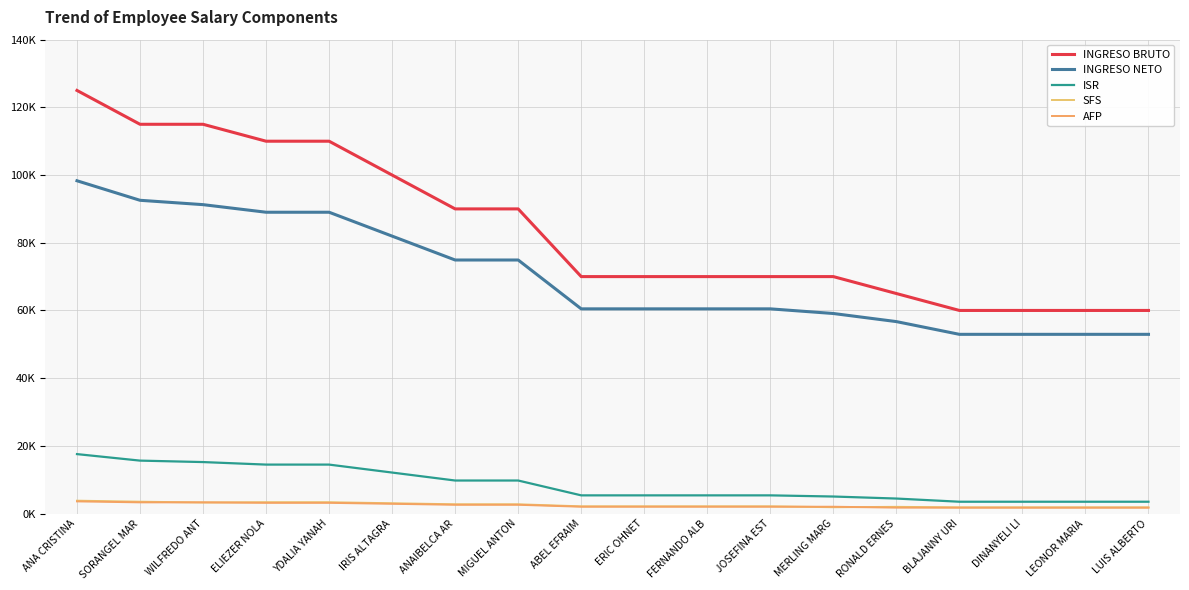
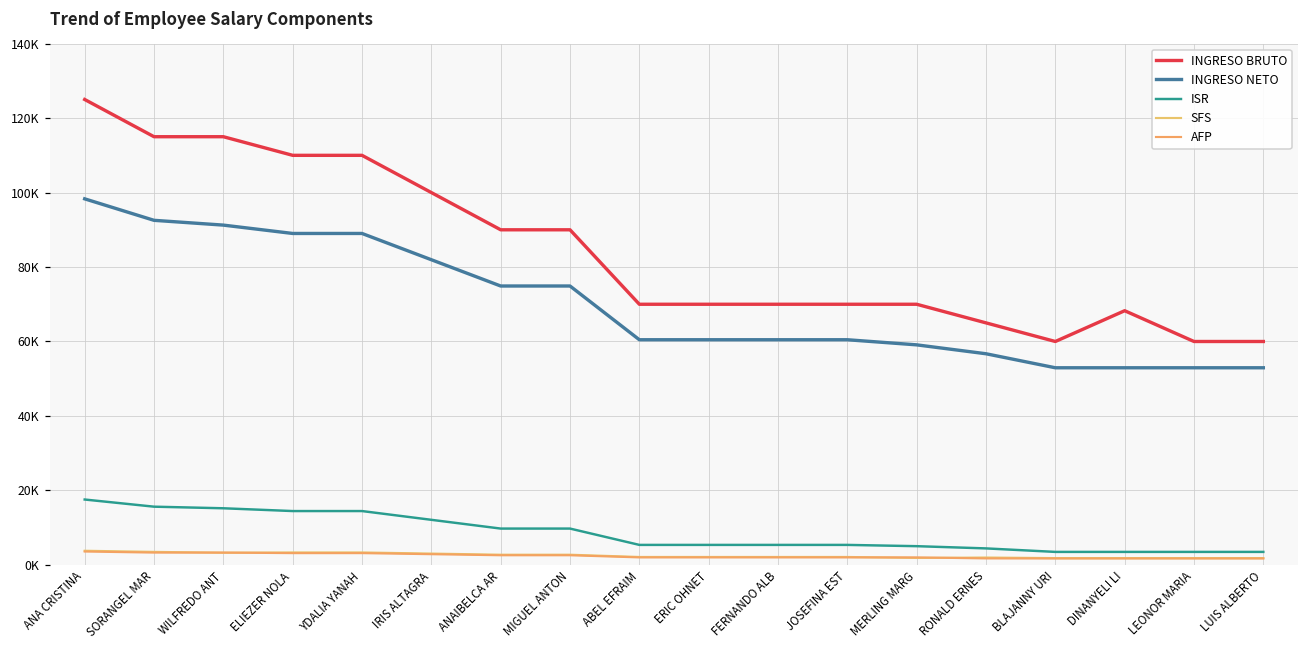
INGRESO BRUTO, DINANYELI LI: 60000 -> 68000
